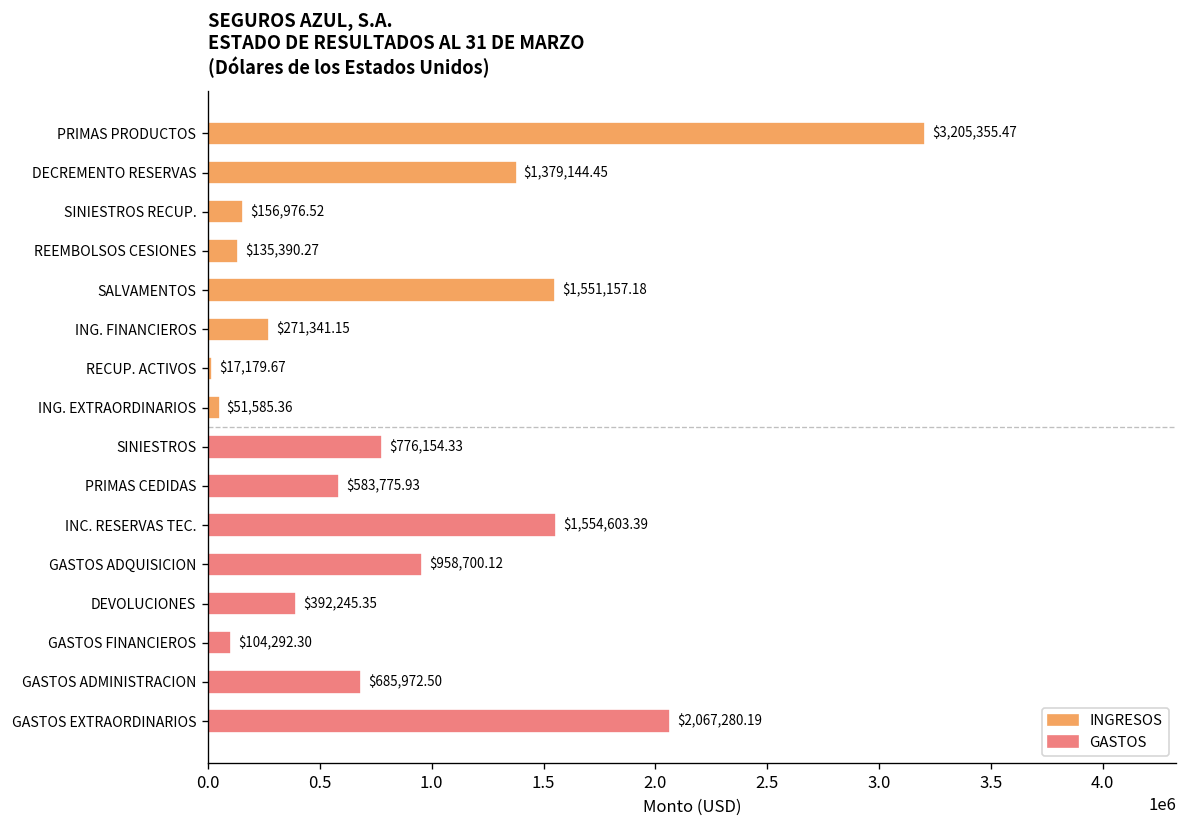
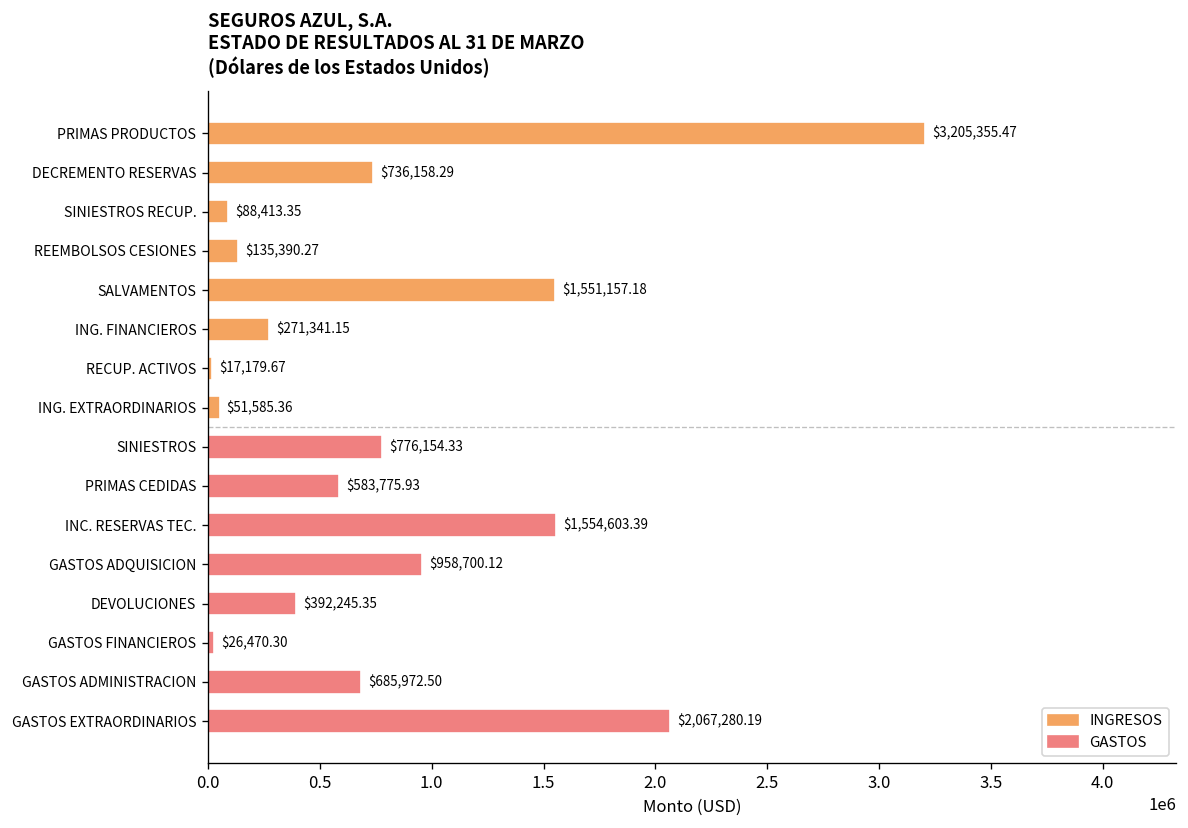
DECREMENTO RESERVAS: $1,379,144.45 -> $736,158.29
SINIESTROS RECUP.: $156,976.52 -> $88,413.35
GASTOS FINANCIEROS: $104,292.30 -> $26,470.30
